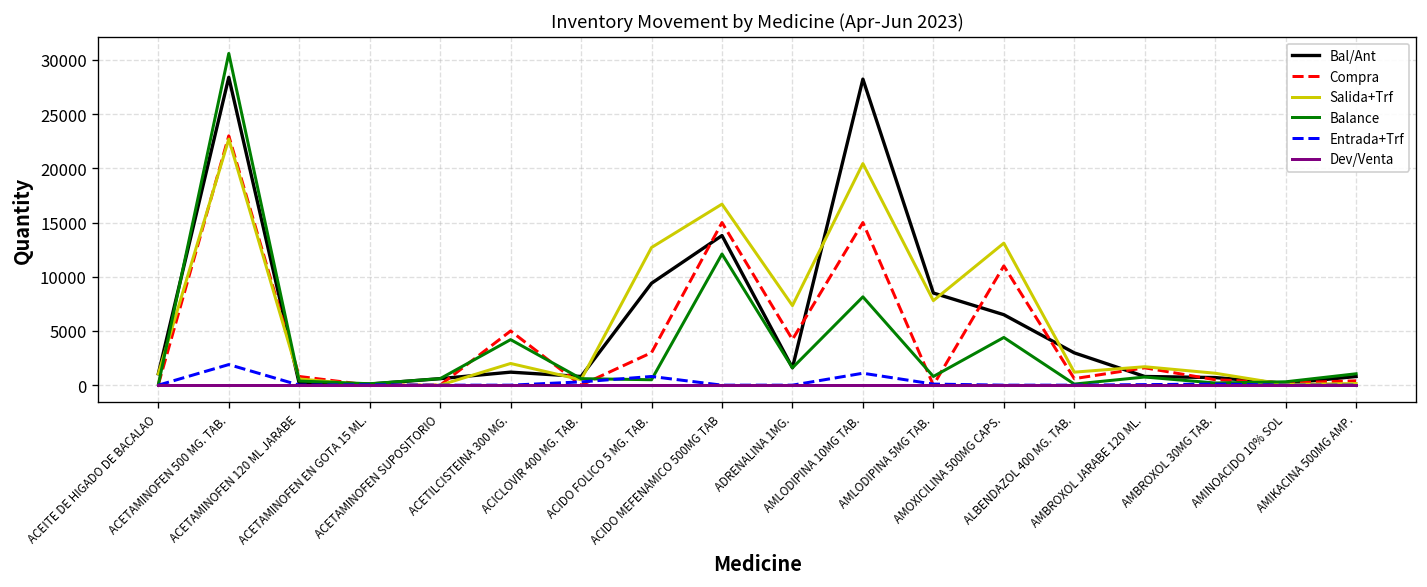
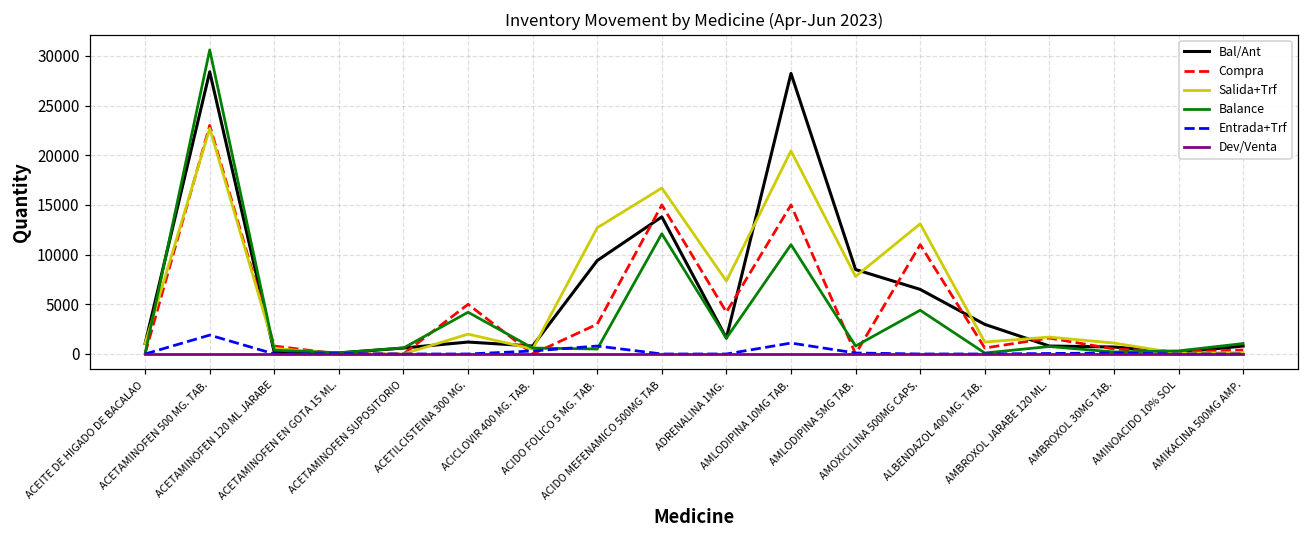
Balance, AMLODIPINA 10MG TAB.: 8000 -> 11000
